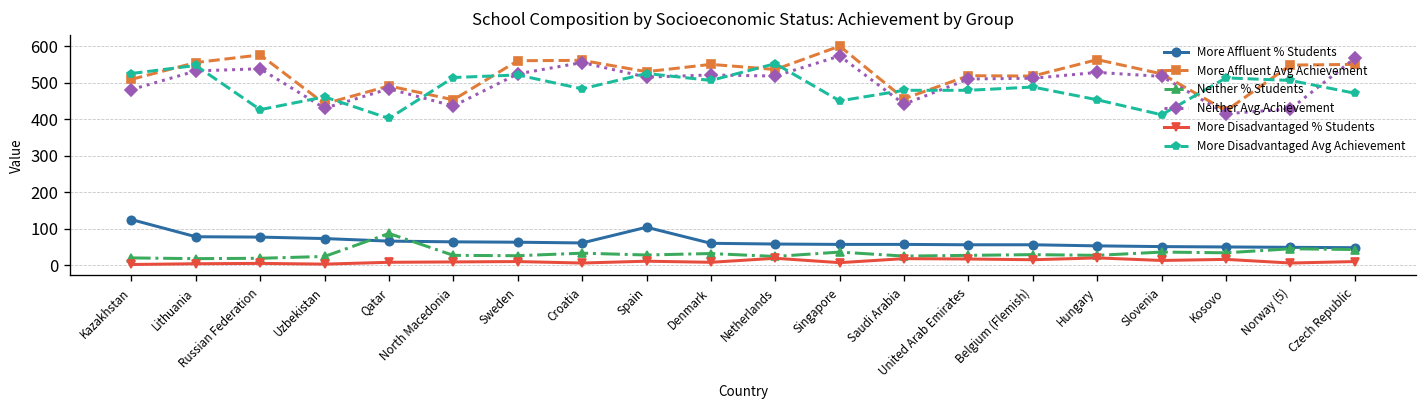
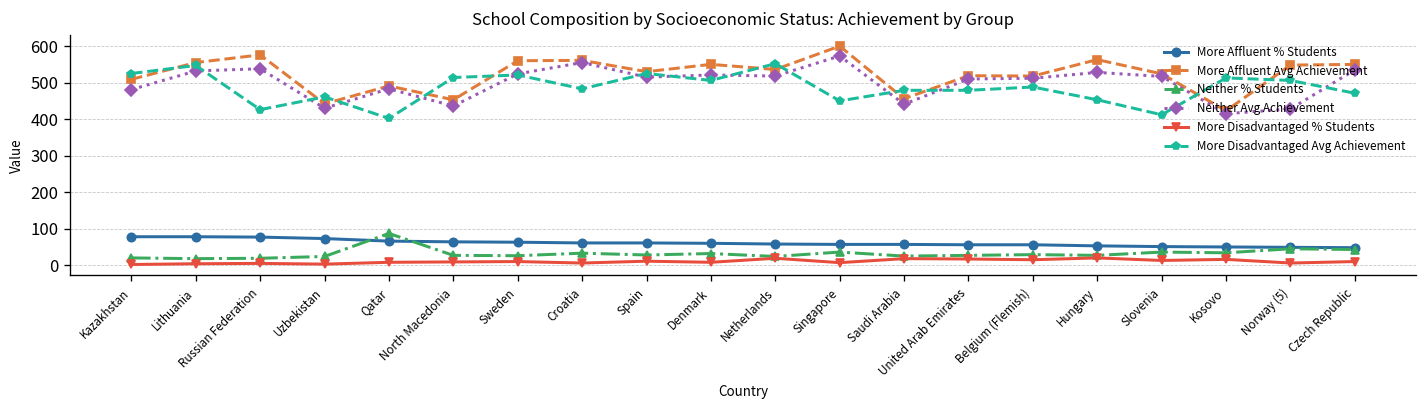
More Affluent % Students, Kazakhstan: 130 -> 80
More Affluent % Students, Spain: 100 -> 60
Neither Avg Achievement, Czech Republic: 570 -> 540
